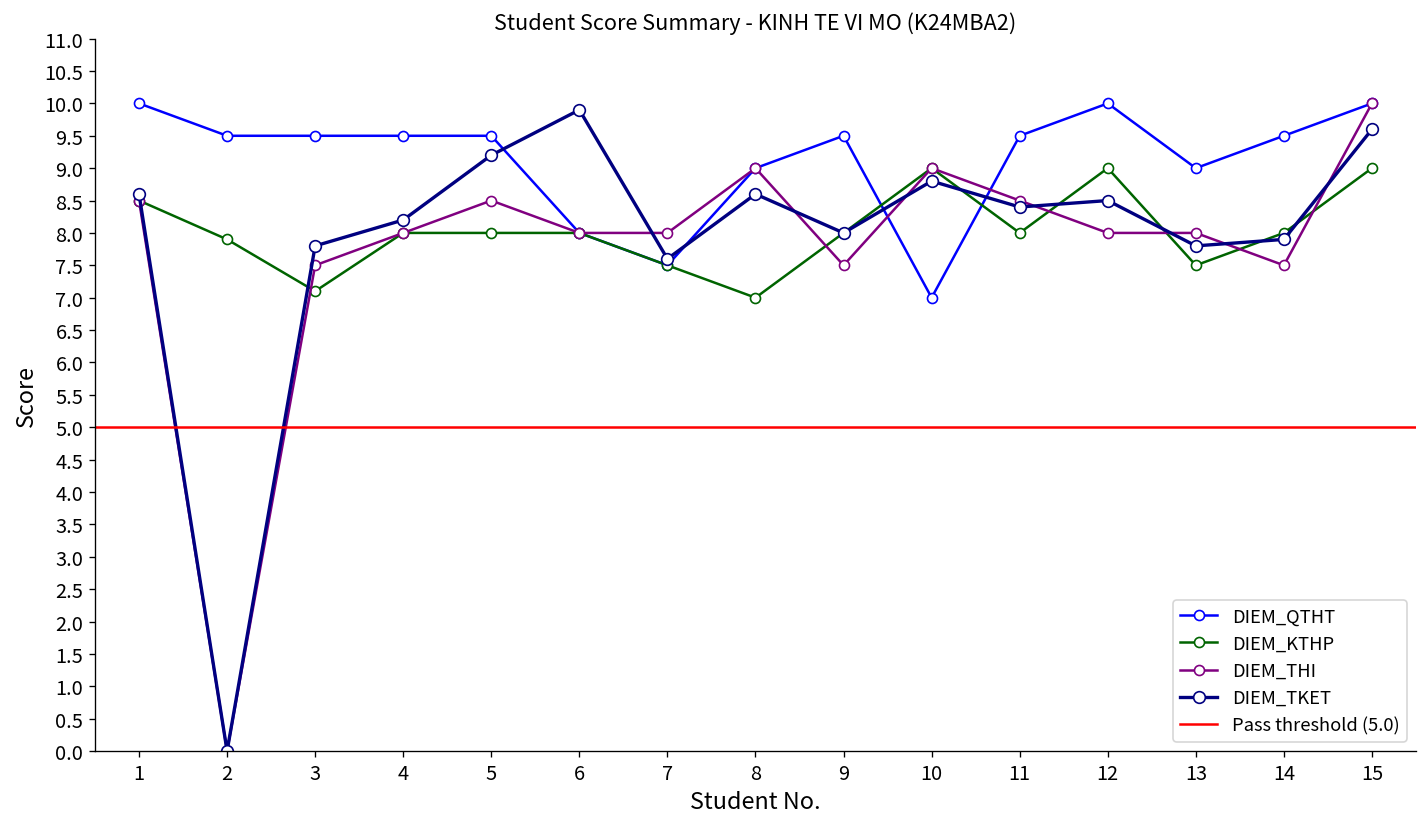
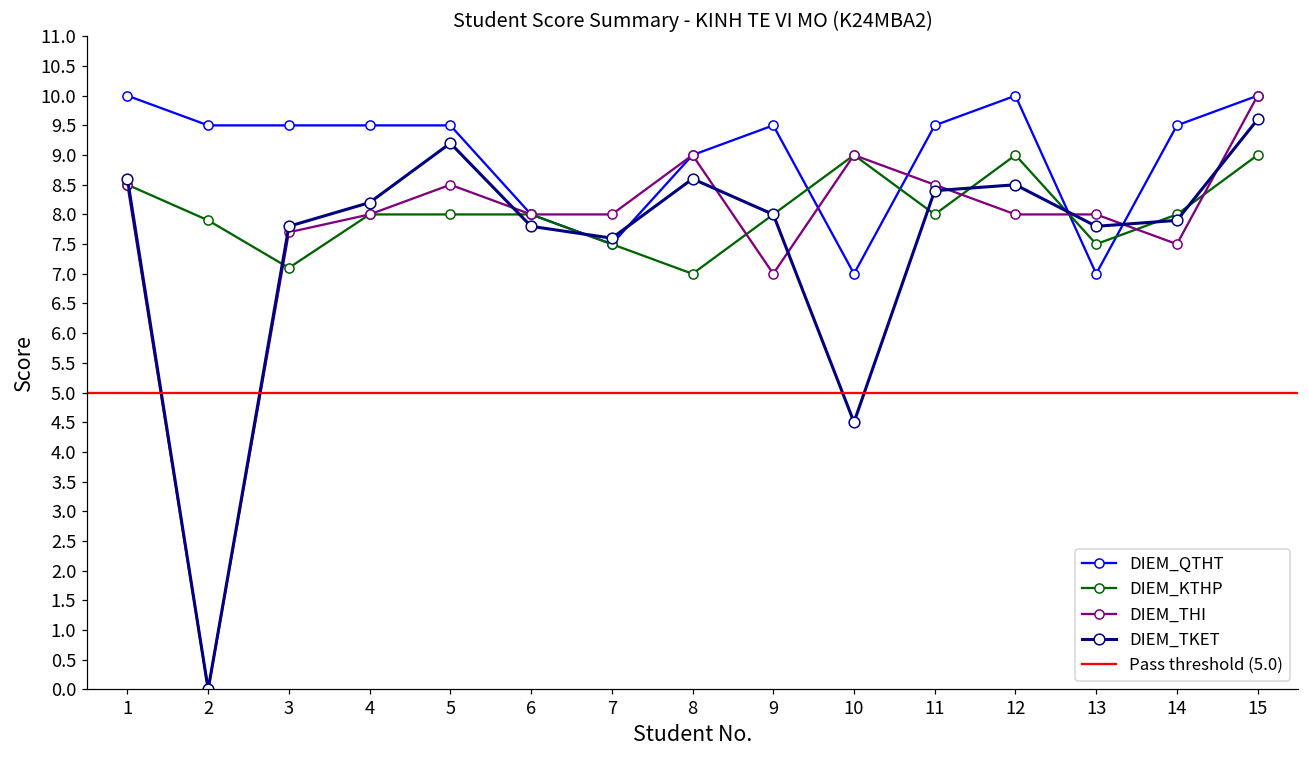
DIEM_THI, 3: 7.5 -> 7.7
DIEM_TKET, 6: 9.9 -> 7.8
DIEM_THI, 9: 7.5 -> 7.0
DIEM_TKET, 10: 8.8 -> 4.5
DIEM_QTHT, 13: 9 -> 7
